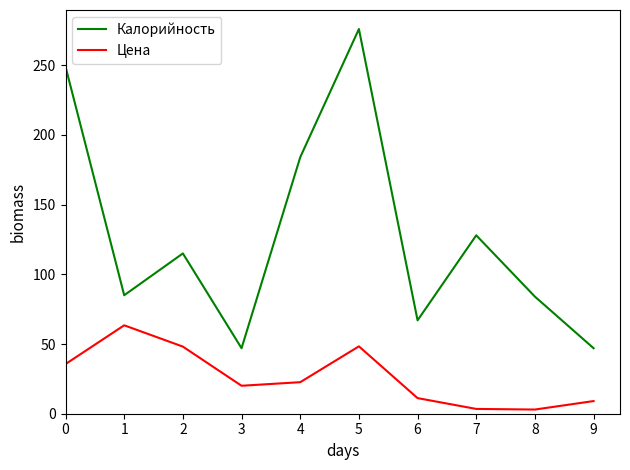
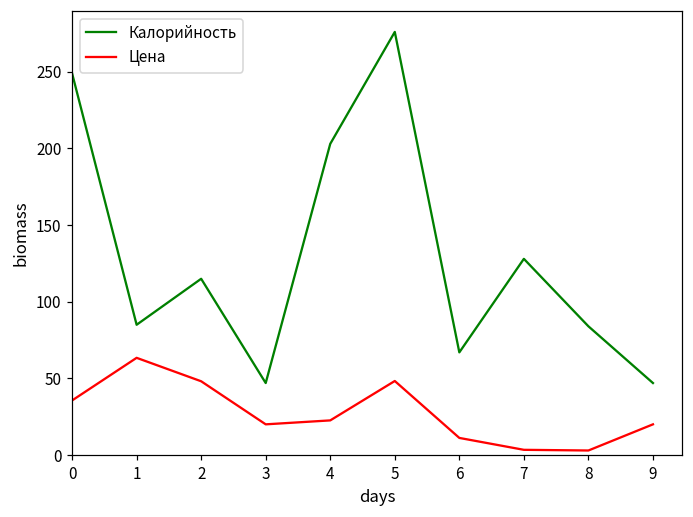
Калорийность, 4: 184 -> 203
Цена, 9: 9 -> 20
